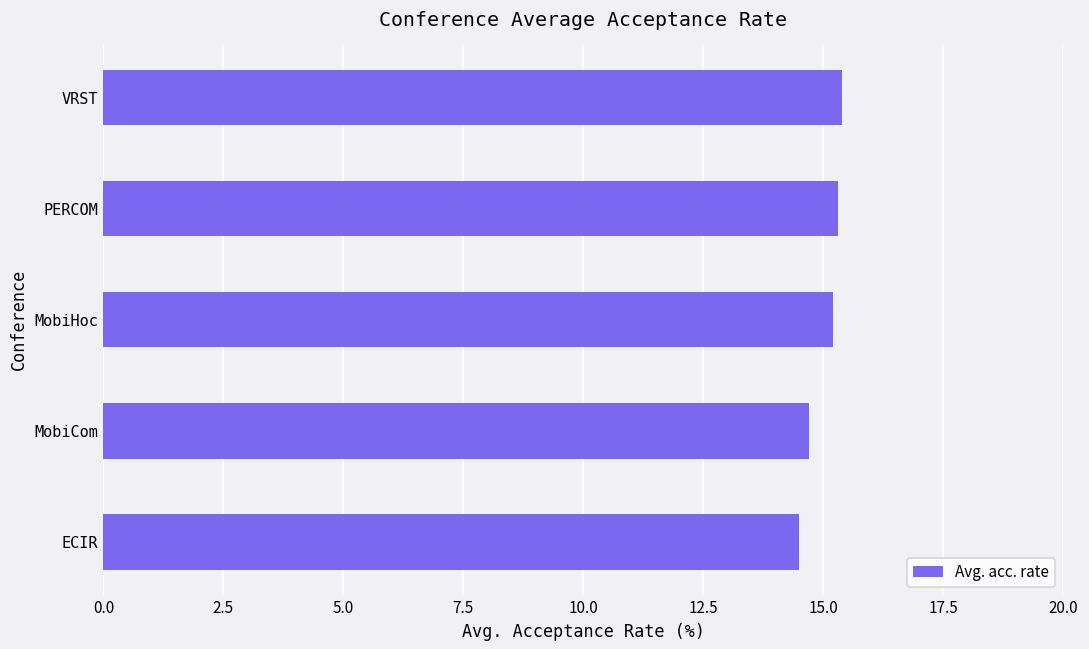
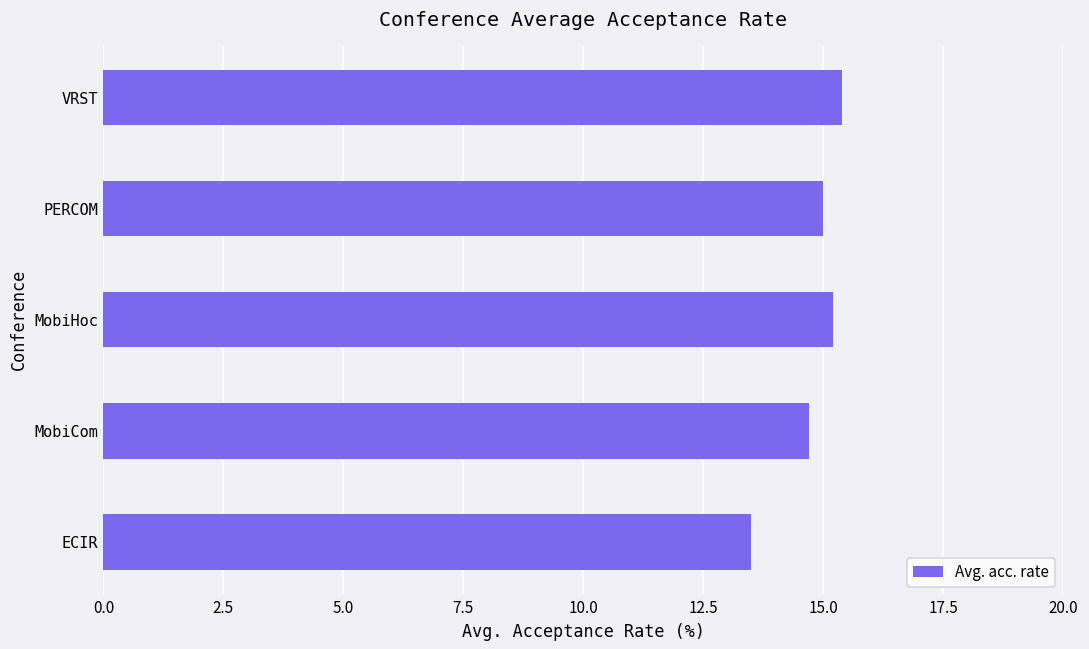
PERCOM: 15.3 -> 15.0
ECIR: 14.5 -> 13.5
